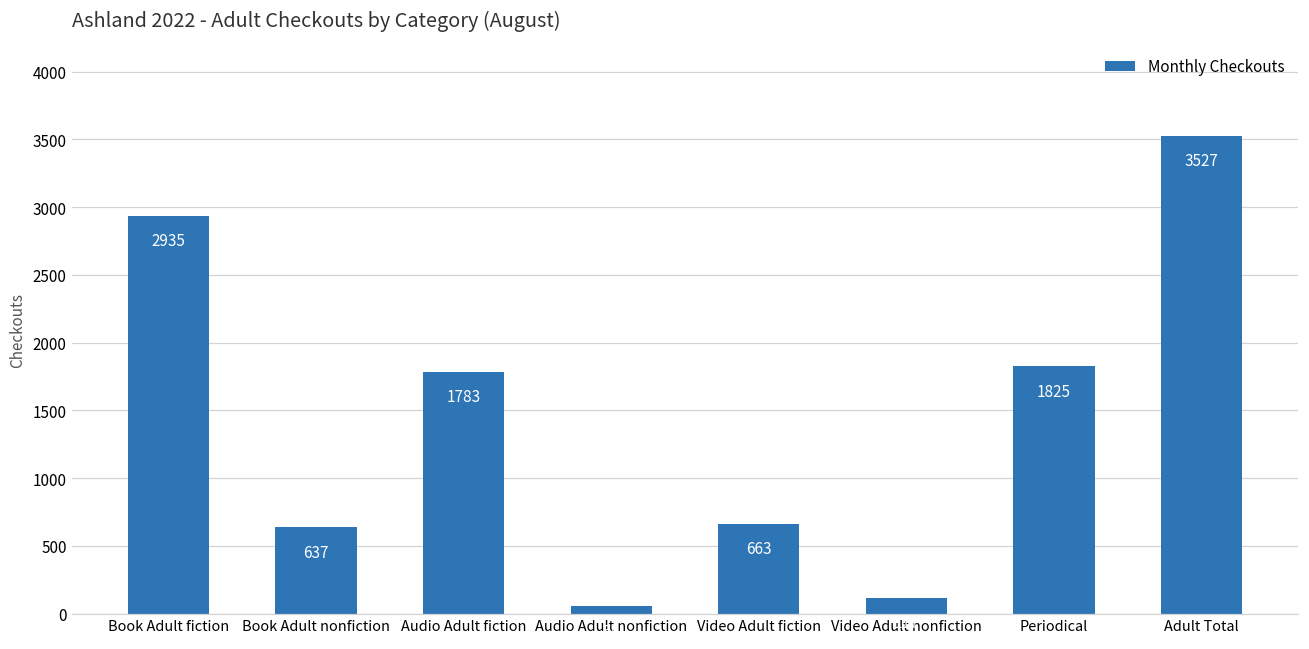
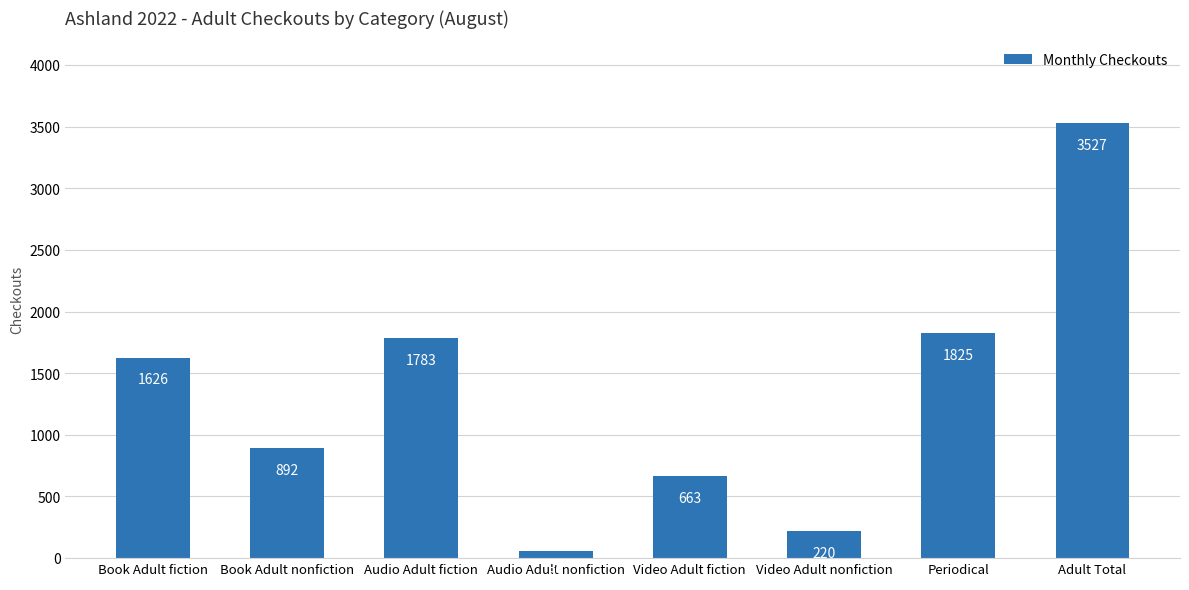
Book Adult fiction: 2935 -> 1626
Book Adult nonfiction: 637 -> 892
Video Adult nonfiction: 120 -> 220
